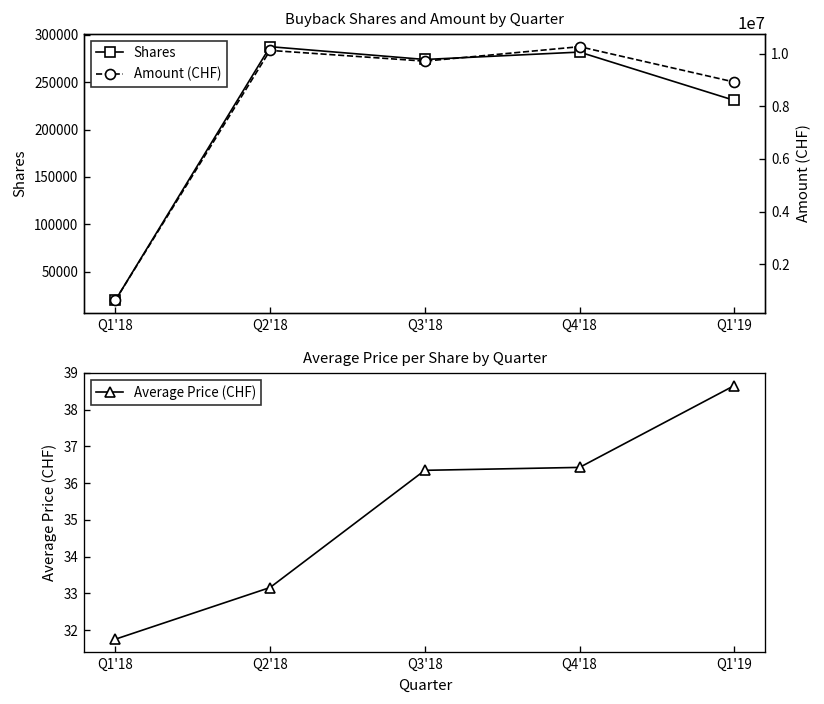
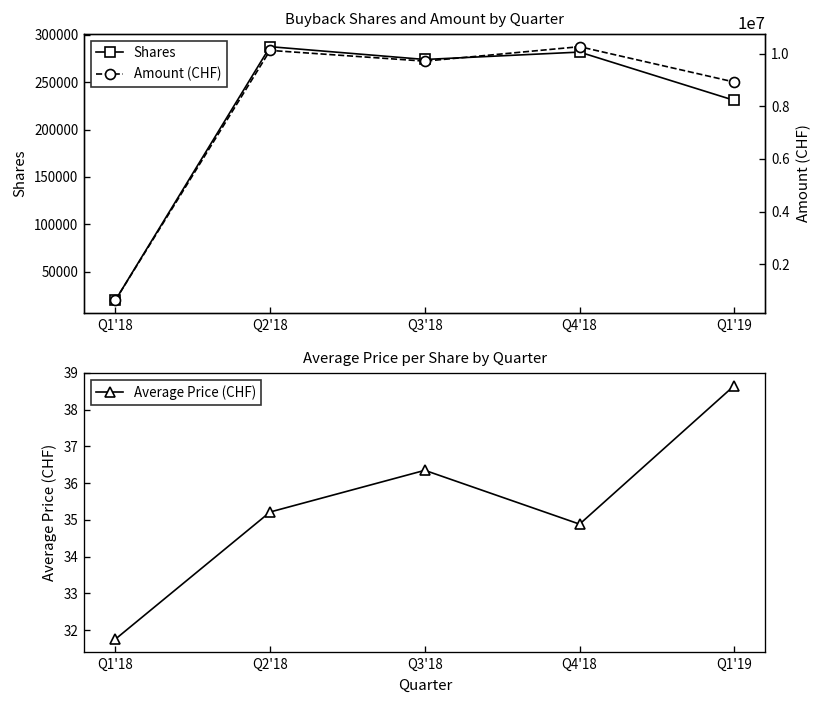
Average Price per Share by Quarter, Q2'18: 33.2 -> 35.2
Average Price per Share by Quarter, Q4'18: 36.4 -> 34.9
